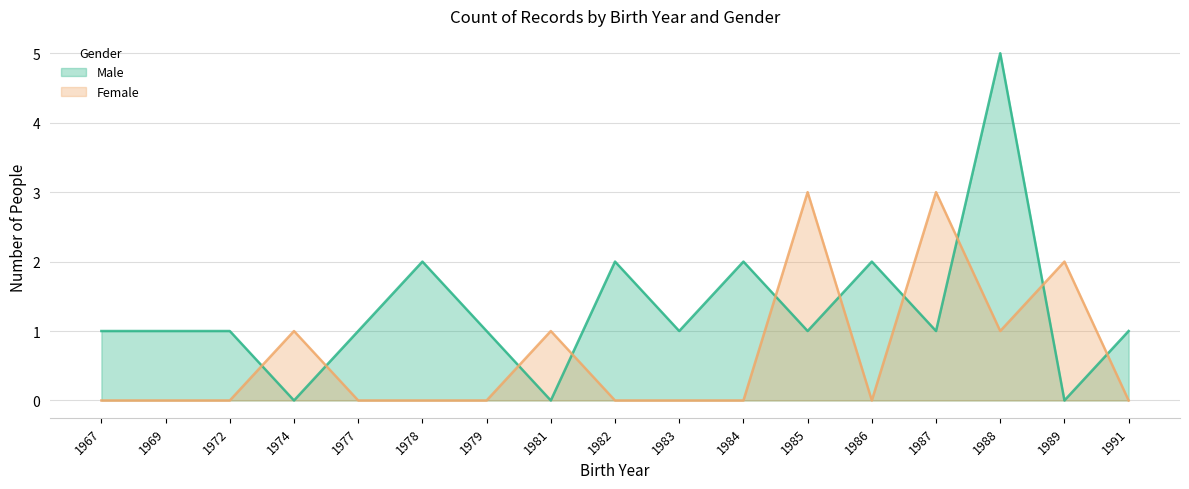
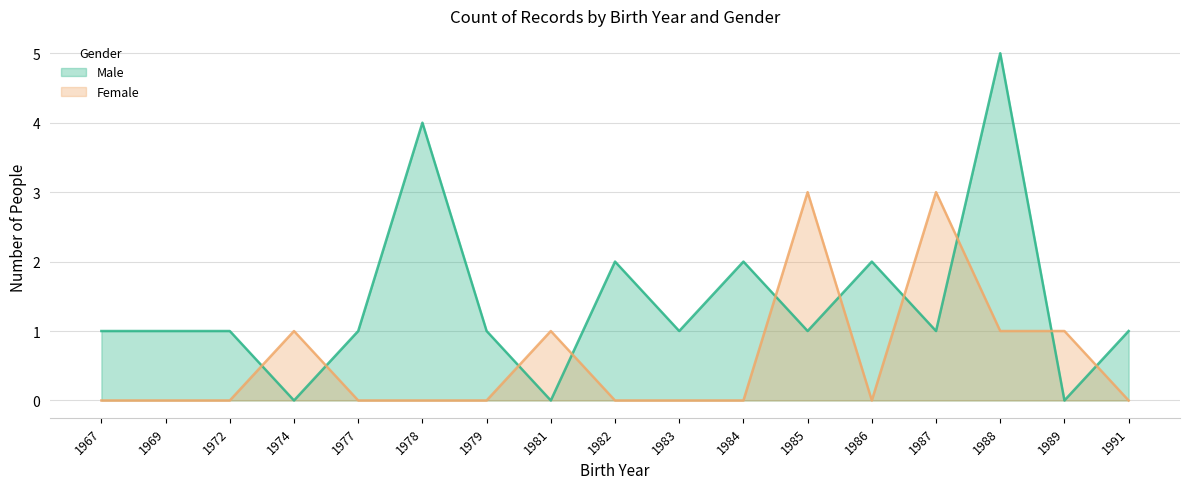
Male, 1978: 2 -> 4
Female, 1989: 2 -> 1
